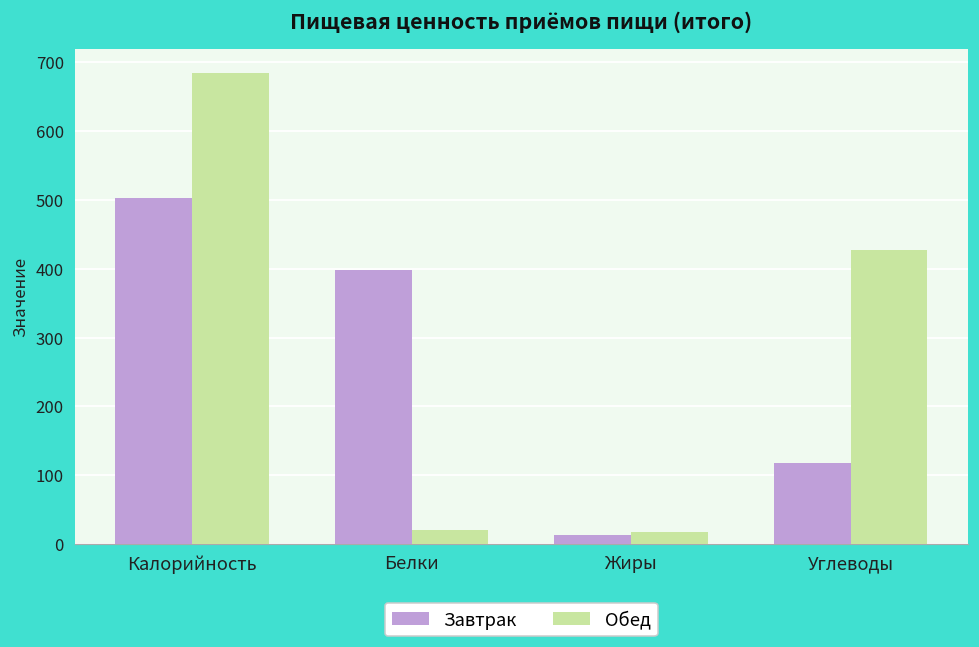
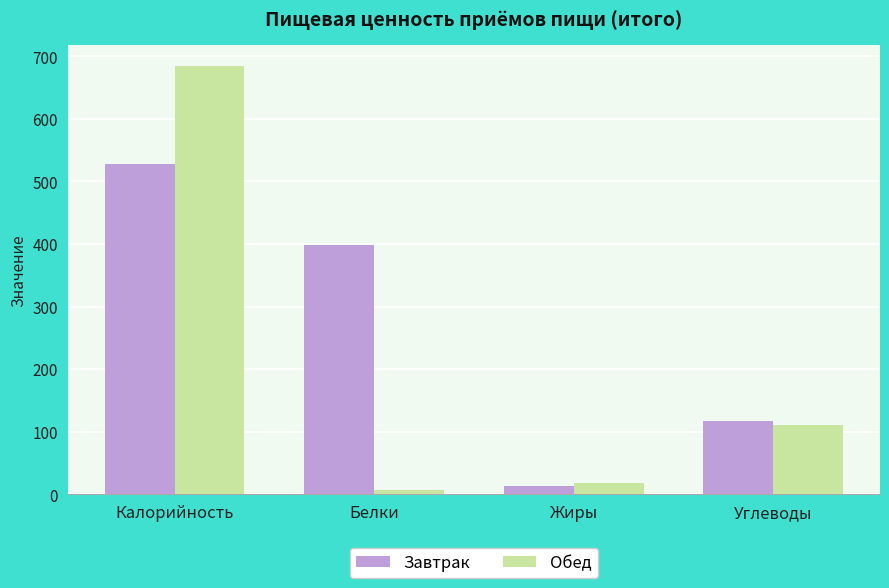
Завтрак, Калорийность: 500 -> 530
Обед, Белки: 20 -> 10
Обед, Углеводы: 430 -> 110
